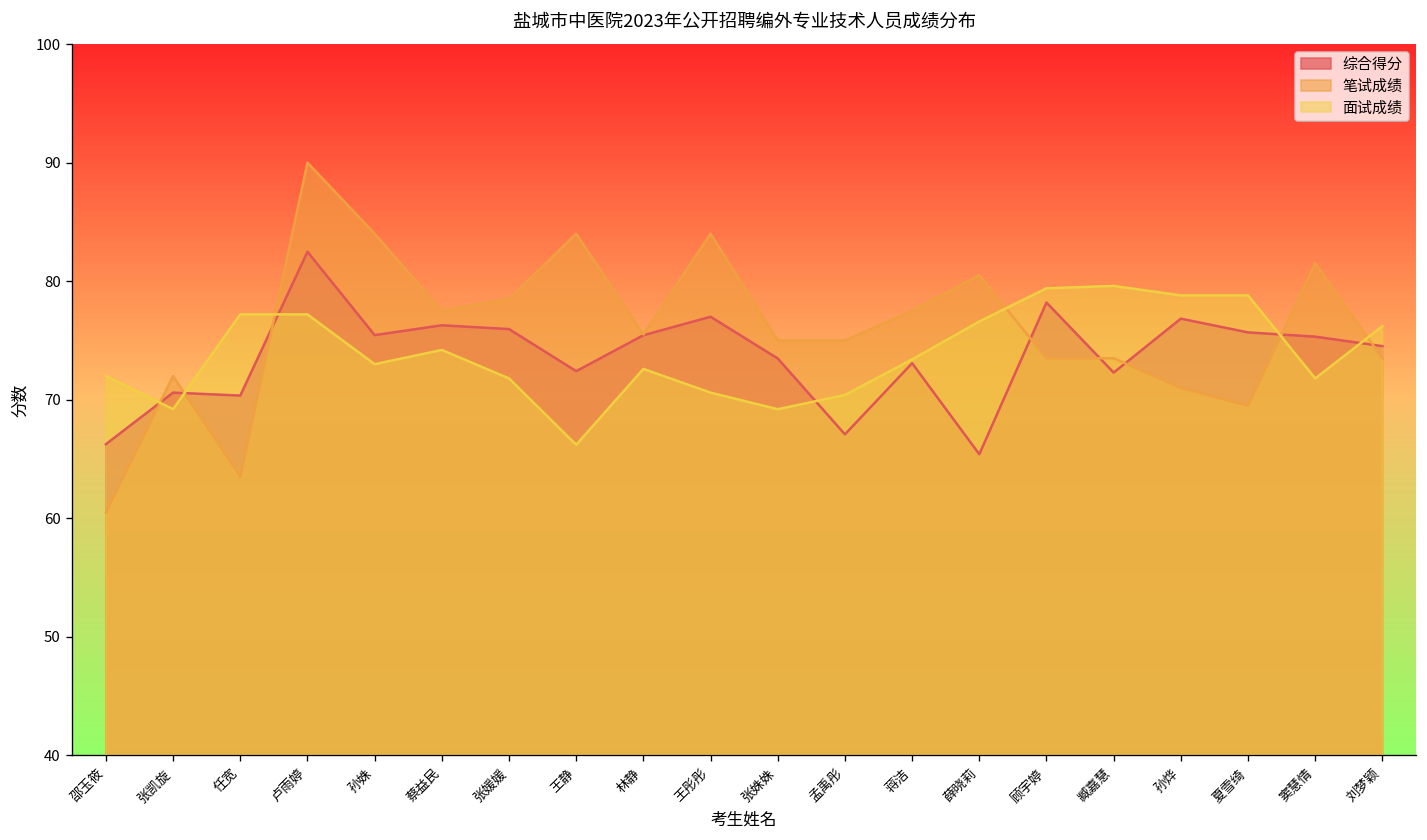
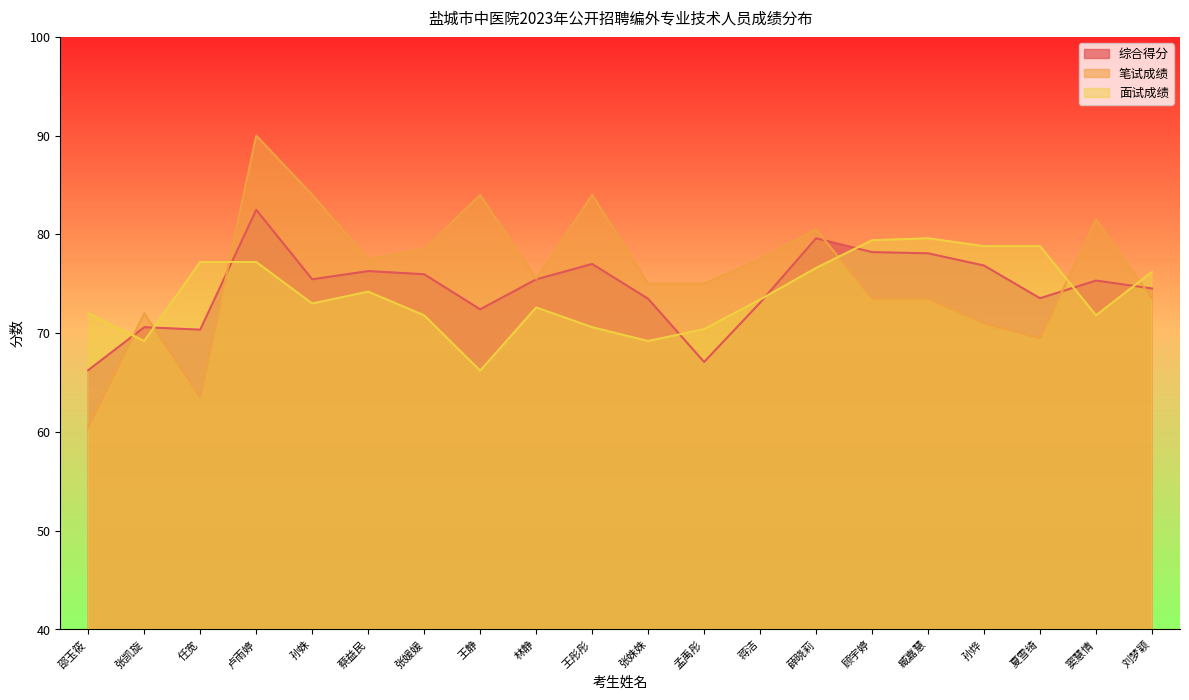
综合得分, 薛晓莉: 65 -> 80
综合得分, 臧嘉慧: 72 -> 78
综合得分, 夏雪绮: 76 -> 74
